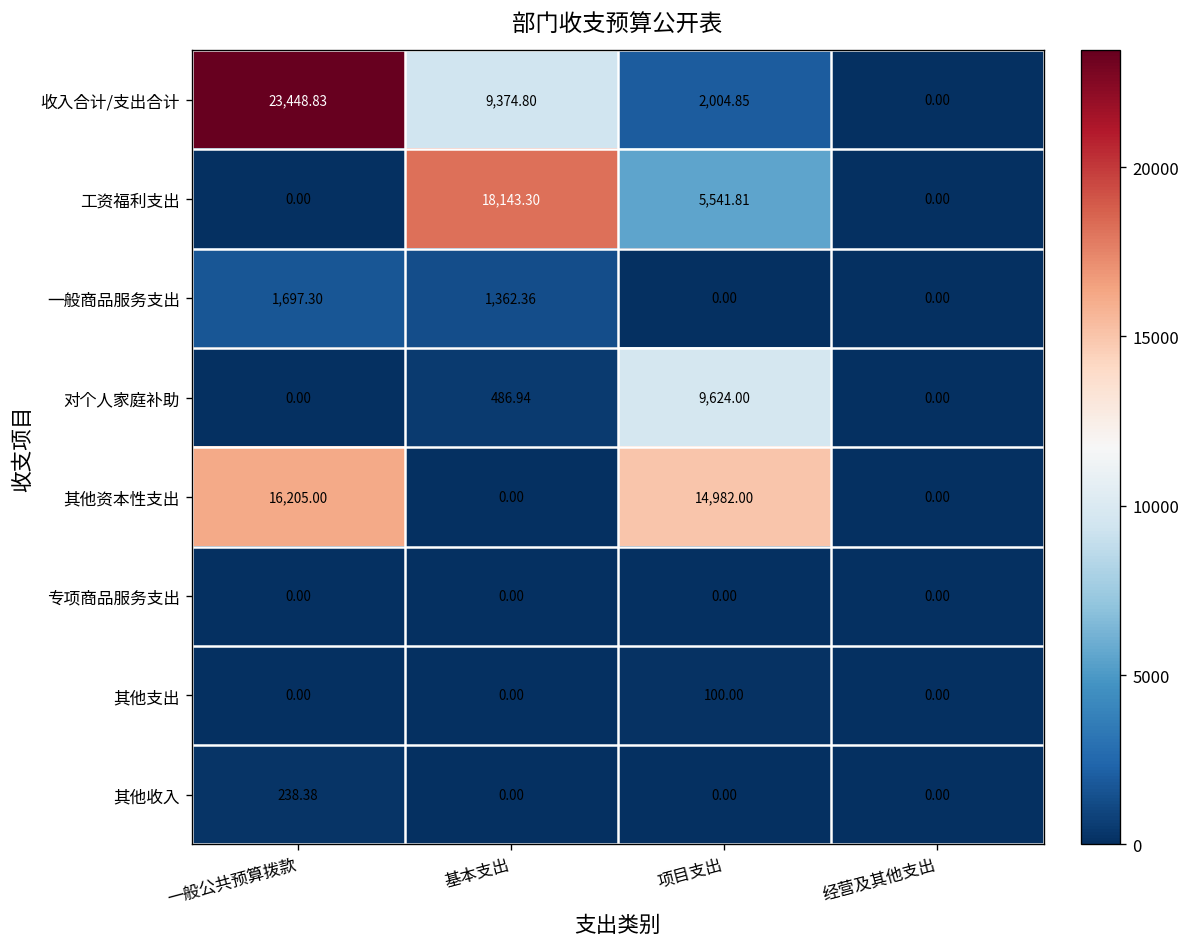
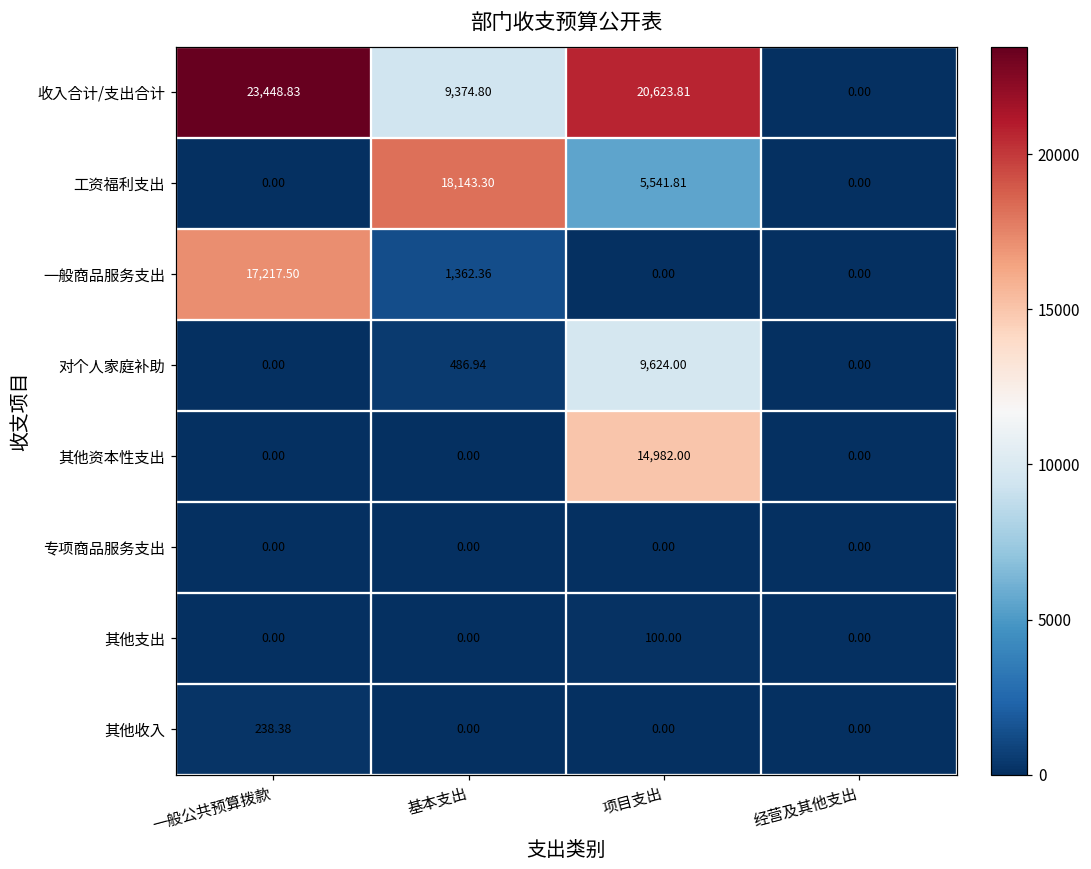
收入合计/支出合计, 项目支出: 2,004.85 -> 20,623.81
一般商品服务支出, 一般公共预算拨款: 1,697.30 -> 17,217.50
其他资本性支出, 一般公共预算拨款: 16,205.00 -> 0.00
